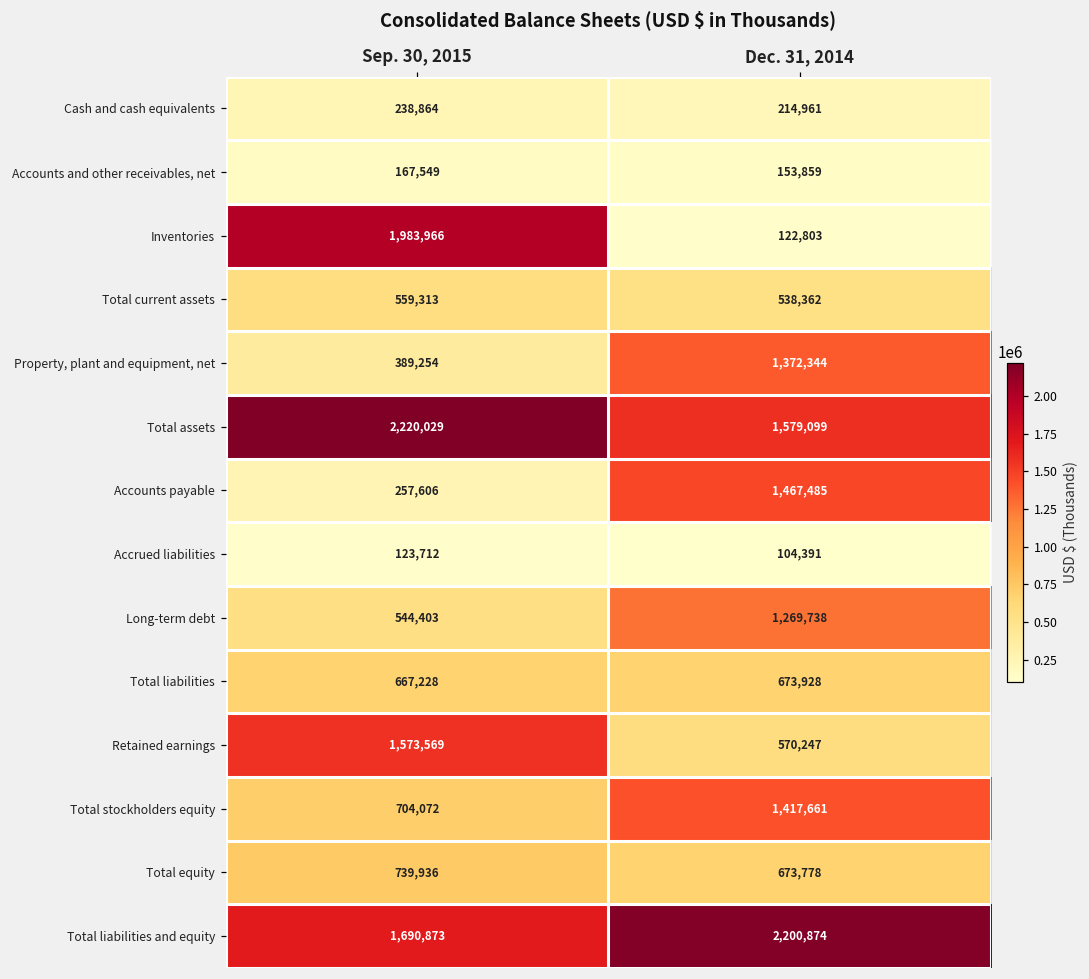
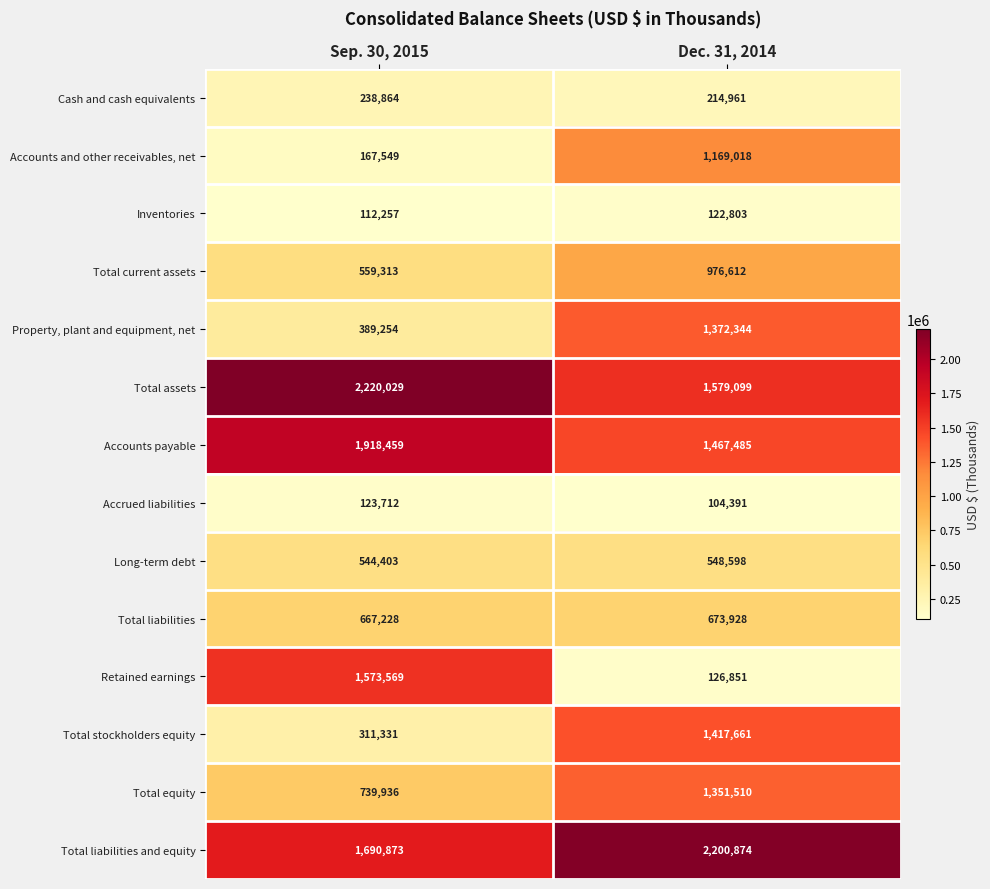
Accounts and other receivables, net, Dec. 31, 2014: 153,859 -> 1,169,018
Inventories, Sep. 30, 2015: 1,983,966 -> 112,257
Total current assets, Dec. 31, 2014: 538,362 -> 976,612
Accounts payable, Sep. 30, 2015: 257,606 -> 1,918,459
Long-term debt, Dec. 31, 2014: 1,269,738 -> 548,598
Retained earnings, Dec. 31, 2014: 570,247 -> 126,851
Total stockholders equity, Sep. 30, 2015: 704,072 -> 311,331
Total equity, Dec. 31, 2014: 673,778 -> 1,351,510
